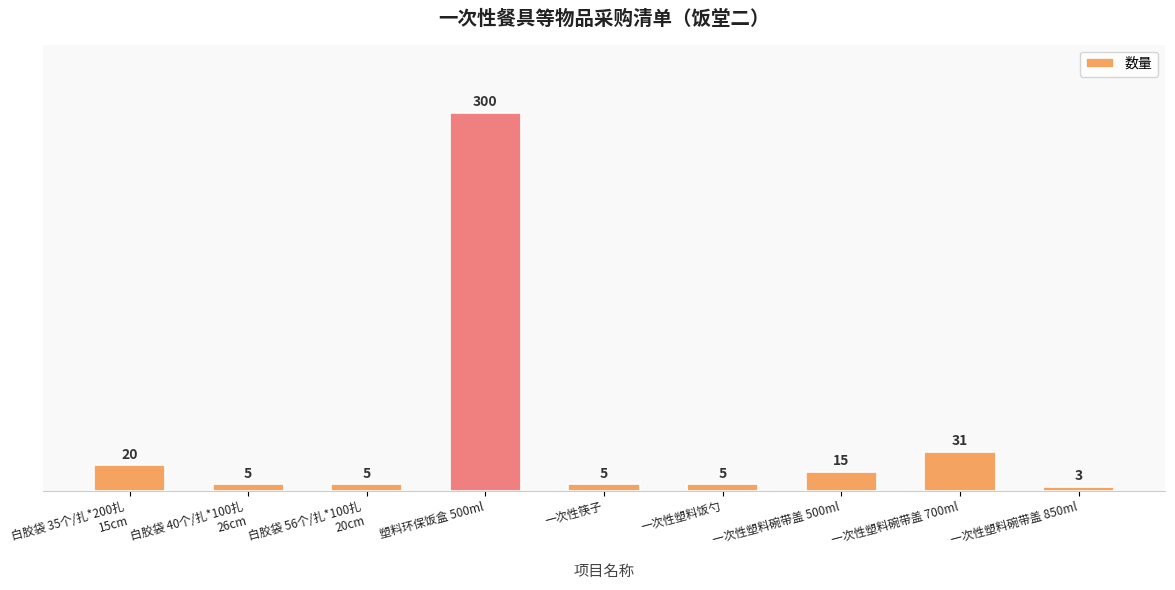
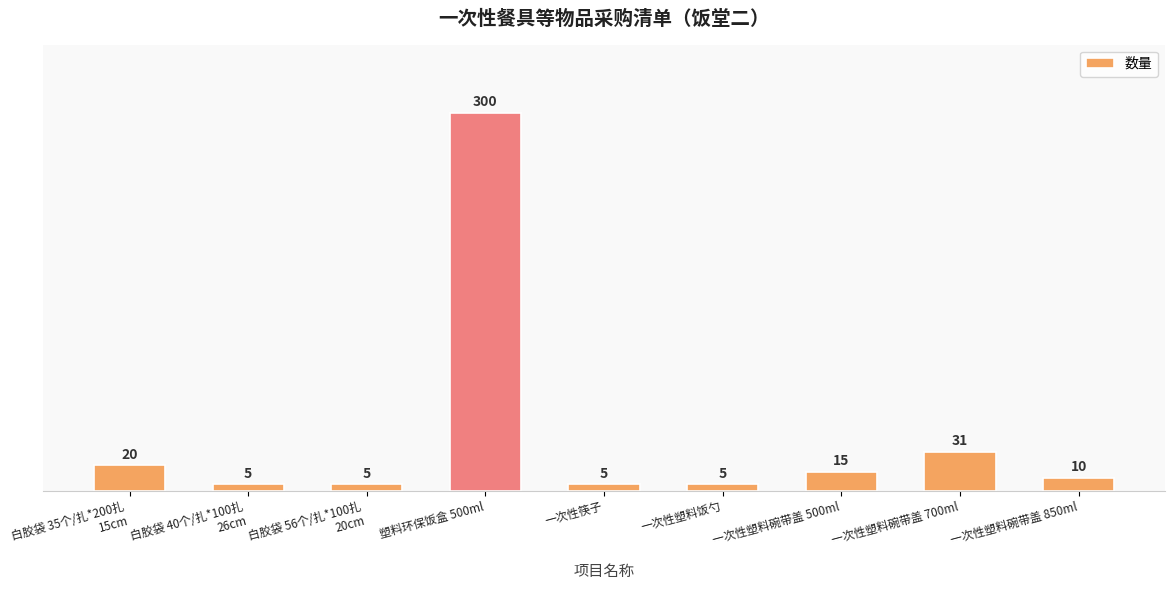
一次性塑料碗带盖 850ml: 3 -> 10
